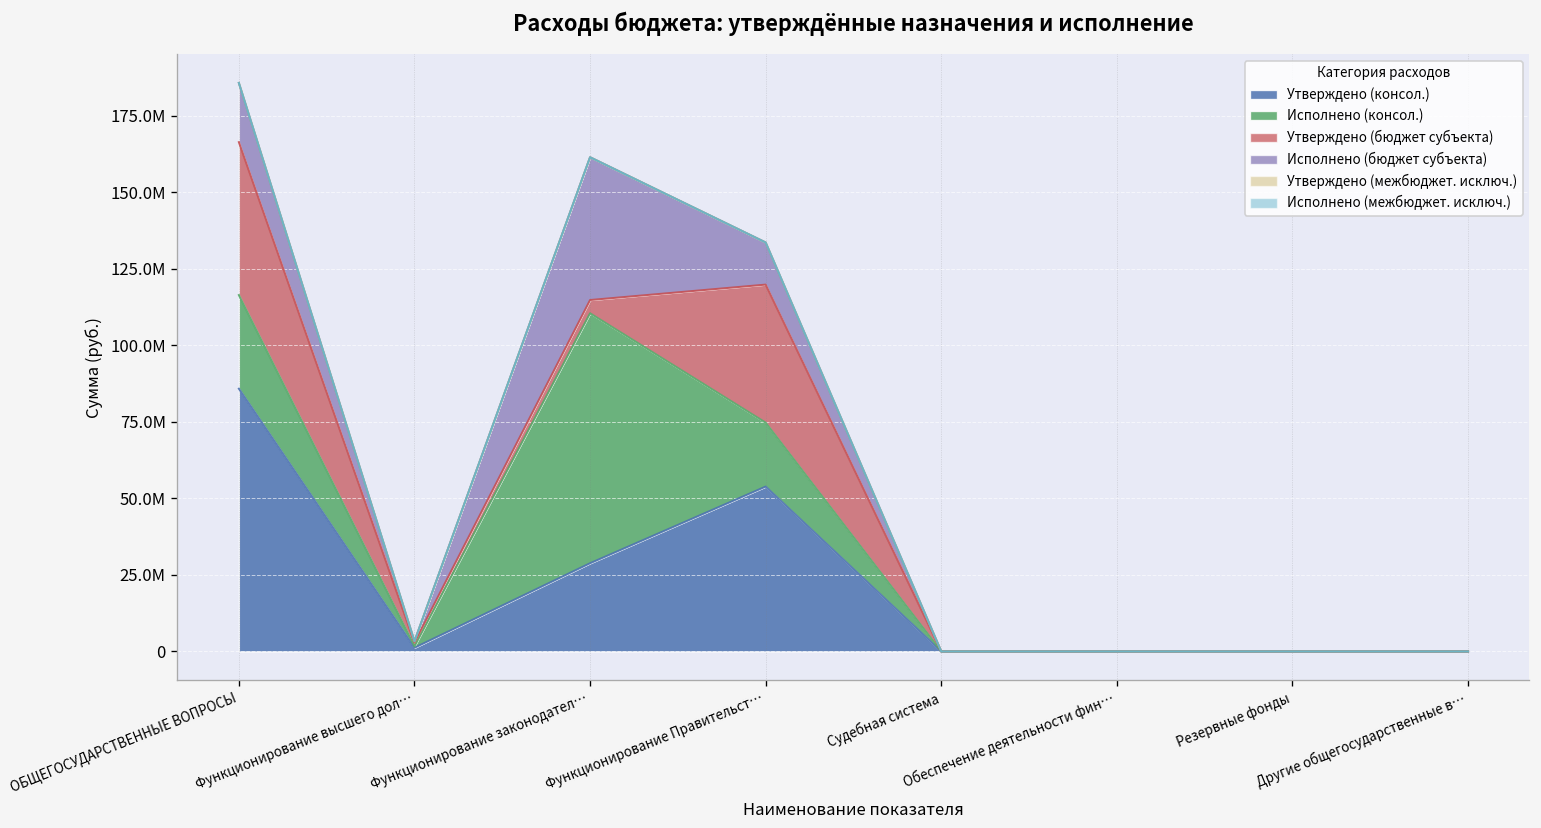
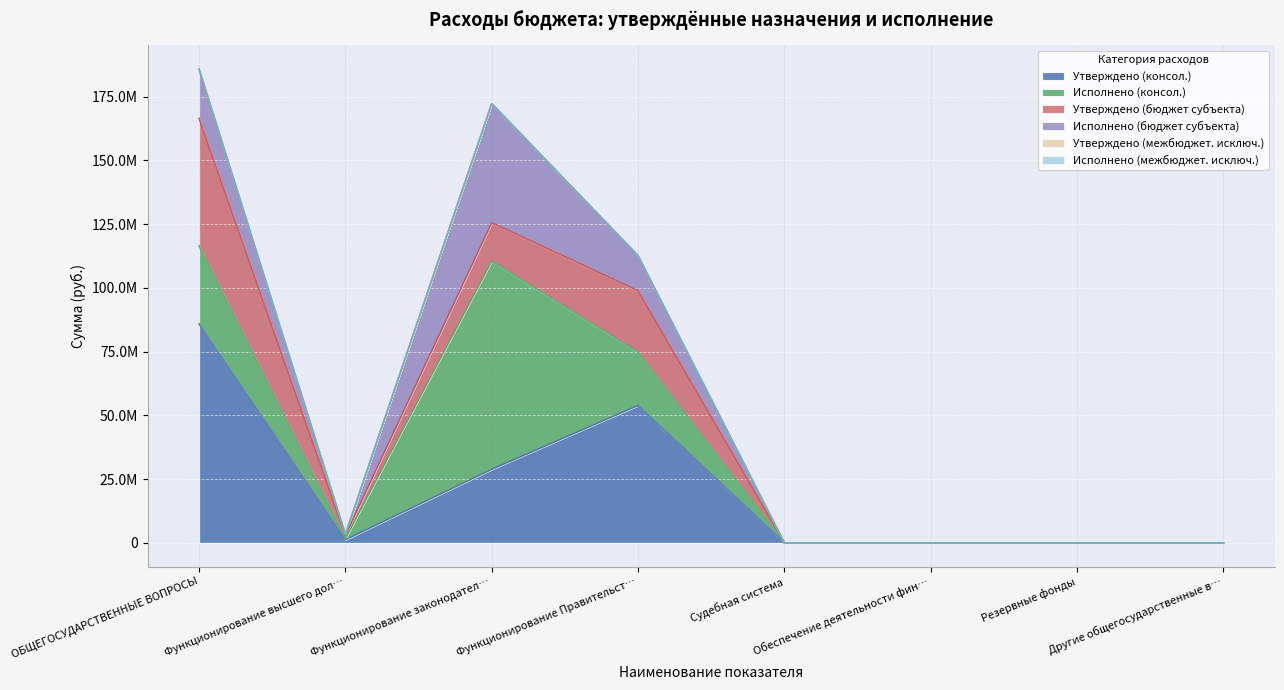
Утверждено (бюджет субъекта), Функционирование законодател…: 4000000 -> 15000000
Утверждено (бюджет субъекта), Функционирование Правительст…: 45000000 -> 24000000
